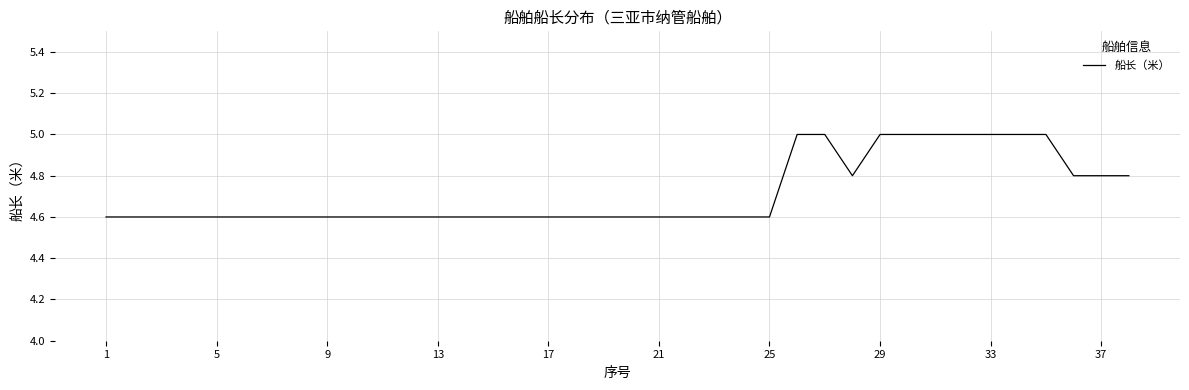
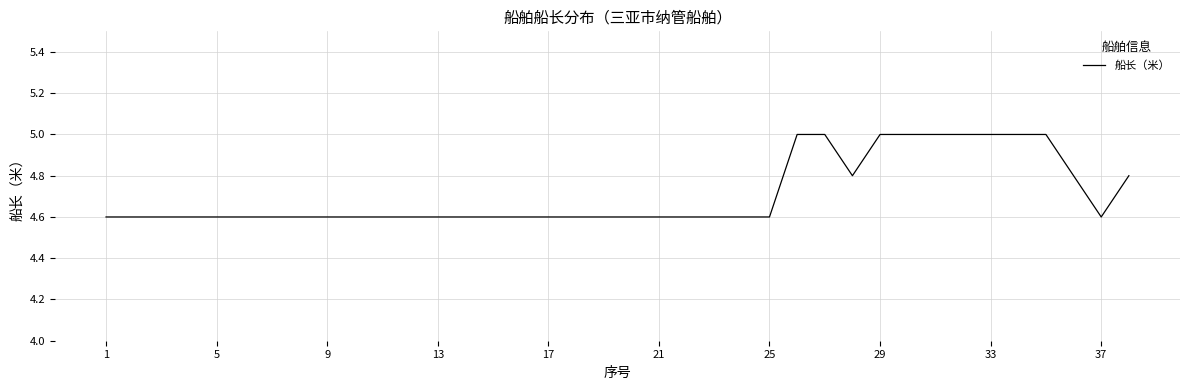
37: 4.8 -> 4.6
